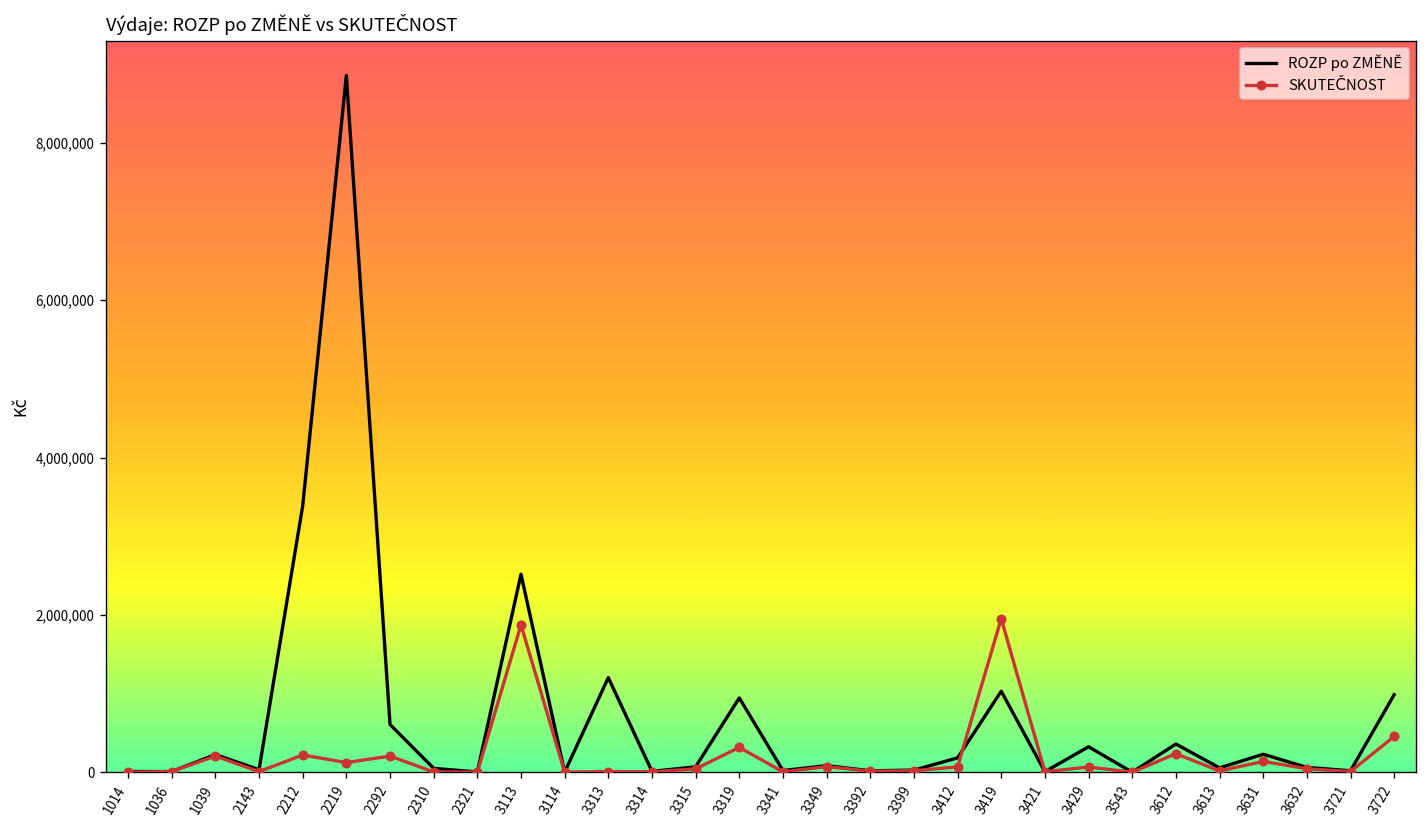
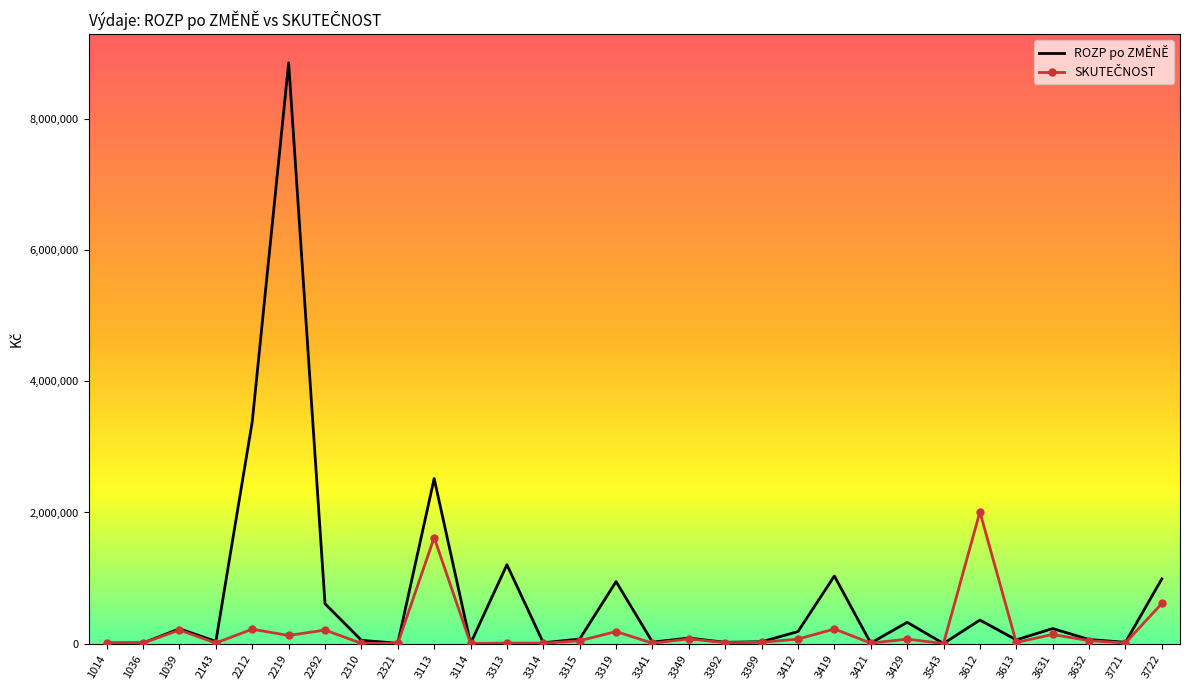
SKUTEČNOST, 3113: 1,900,000 -> 1,600,000
SKUTEČNOST, 3319: 300,000 -> 200,000
SKUTEČNOST, 3419: 2,000,000 -> 200,000
SKUTEČNOST, 3612: 200,000 -> 2,000,000
SKUTEČNOST, 3722: 500,000 -> 600,000
